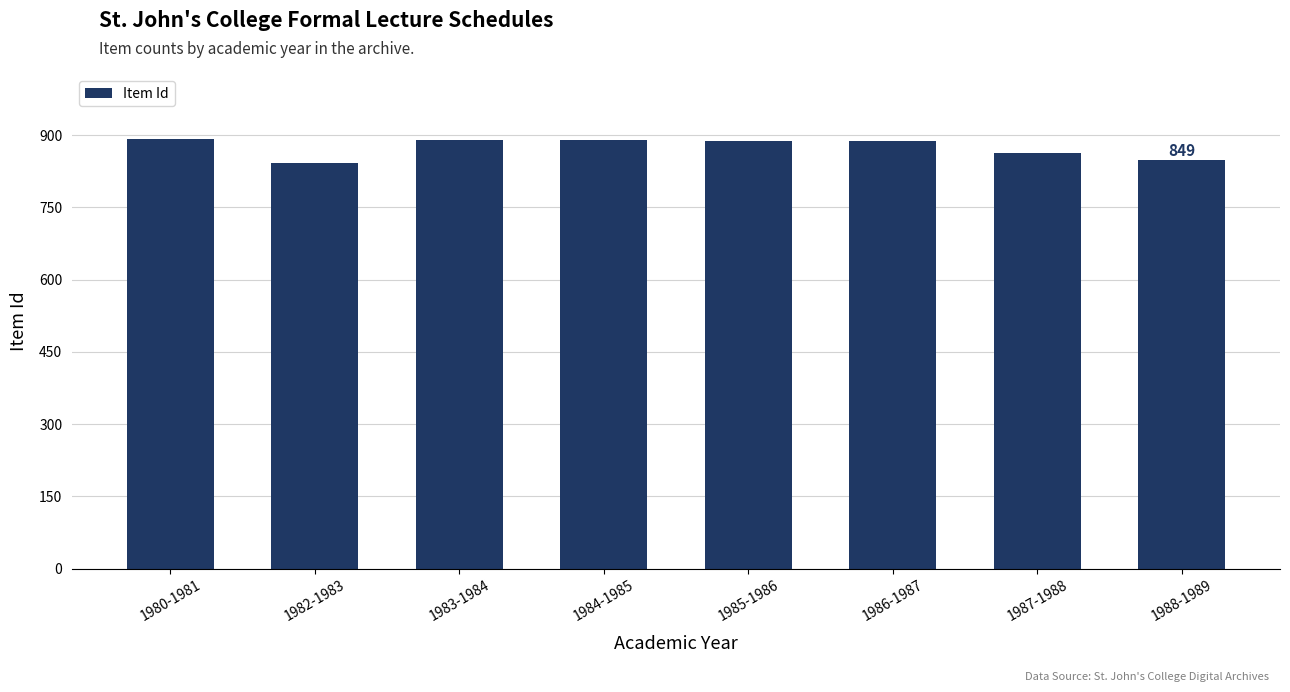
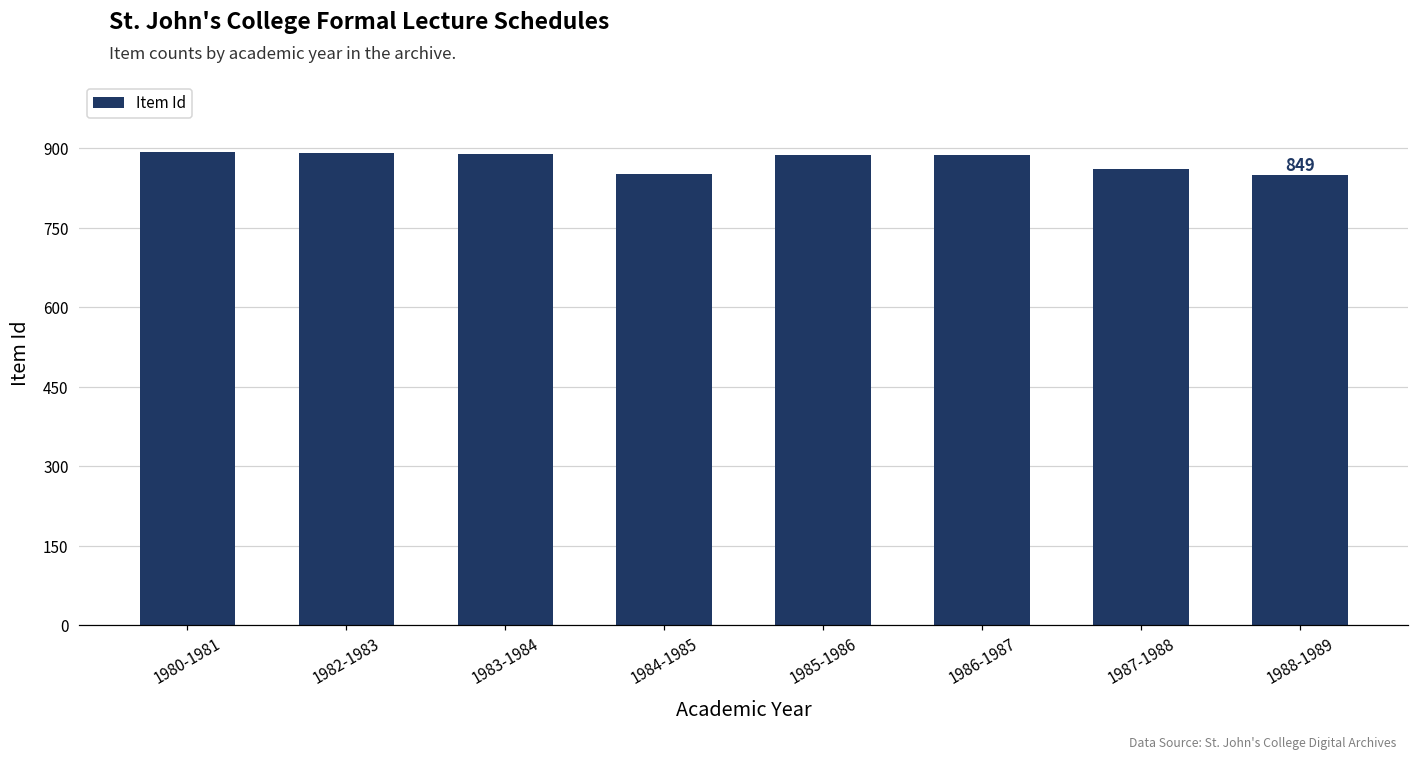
1982-1983: 840 -> 890
1984-1985: 890 -> 850
